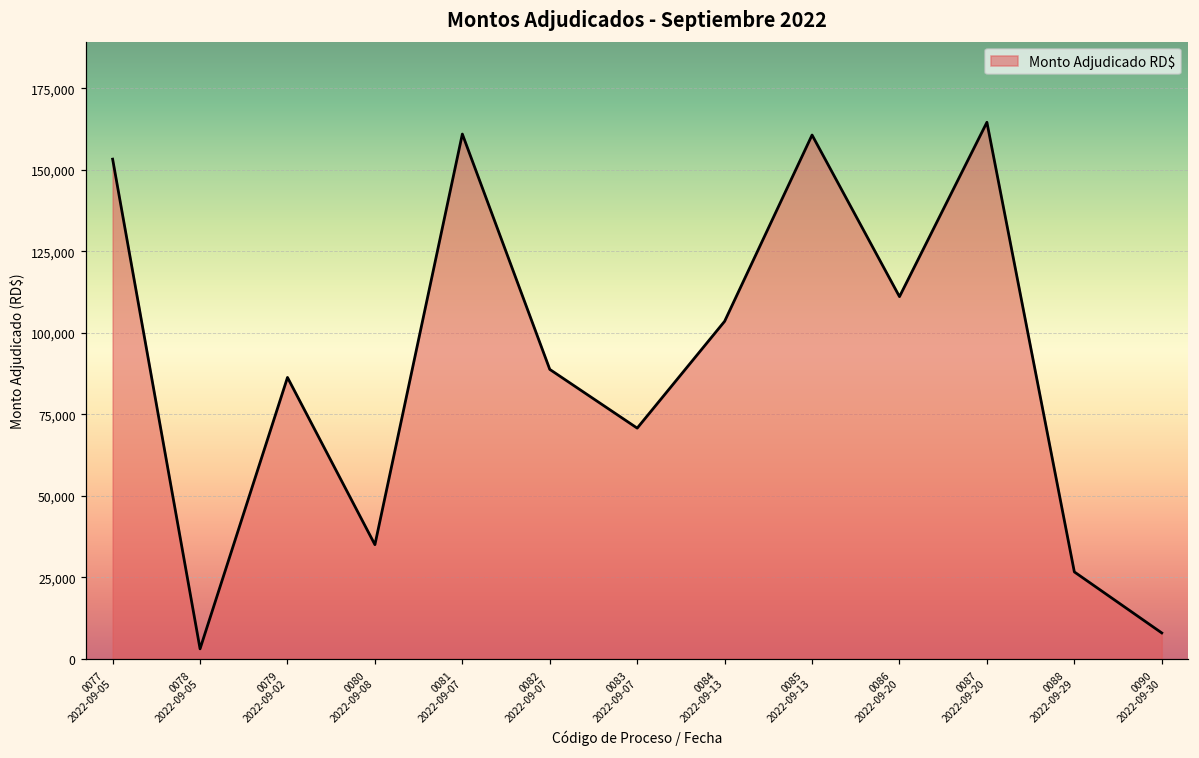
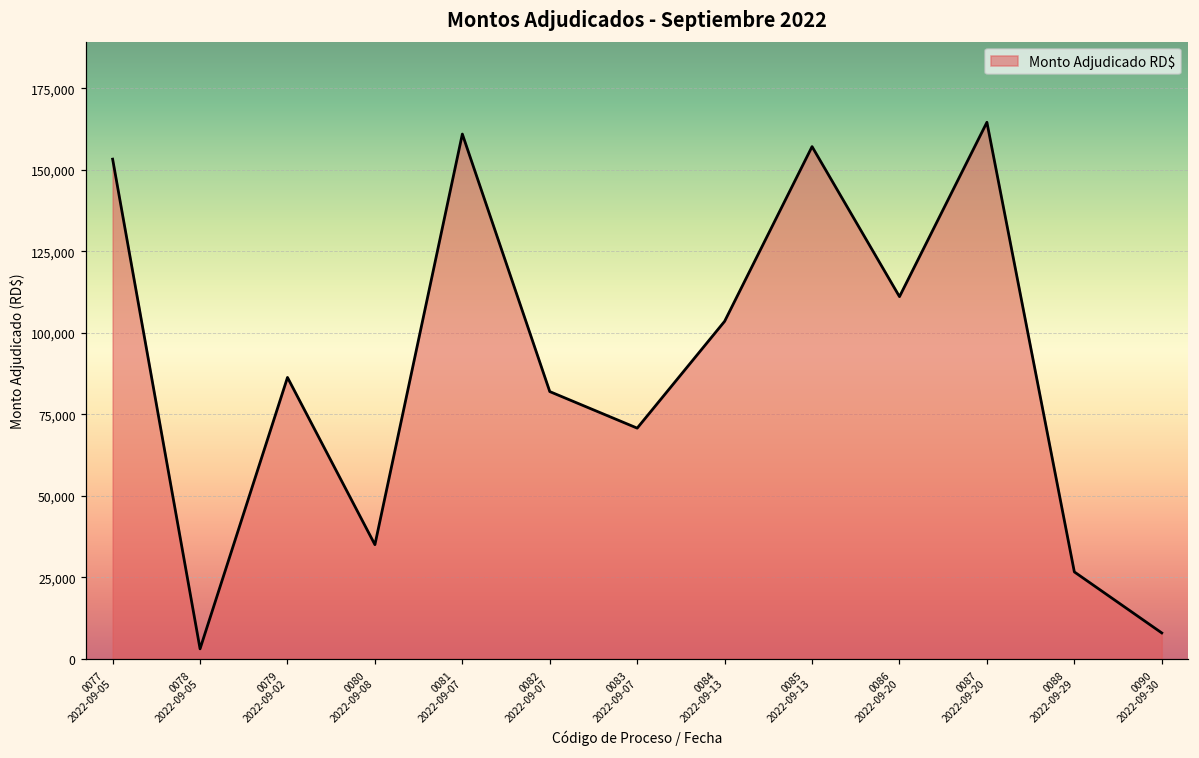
0082 2022-09-07: 89,000 -> 82,000
0085 2022-09-13: 161,000 -> 157,000
